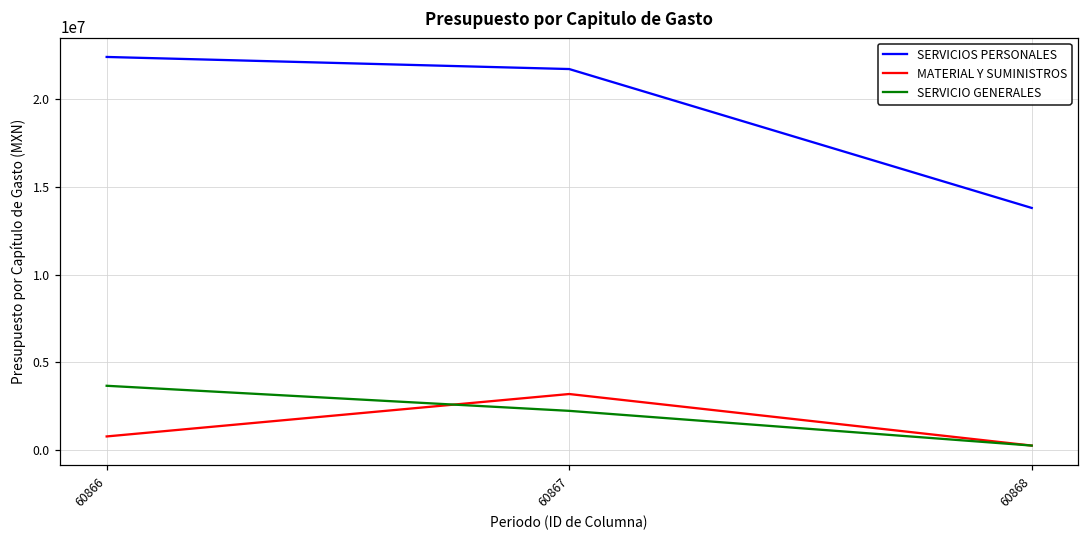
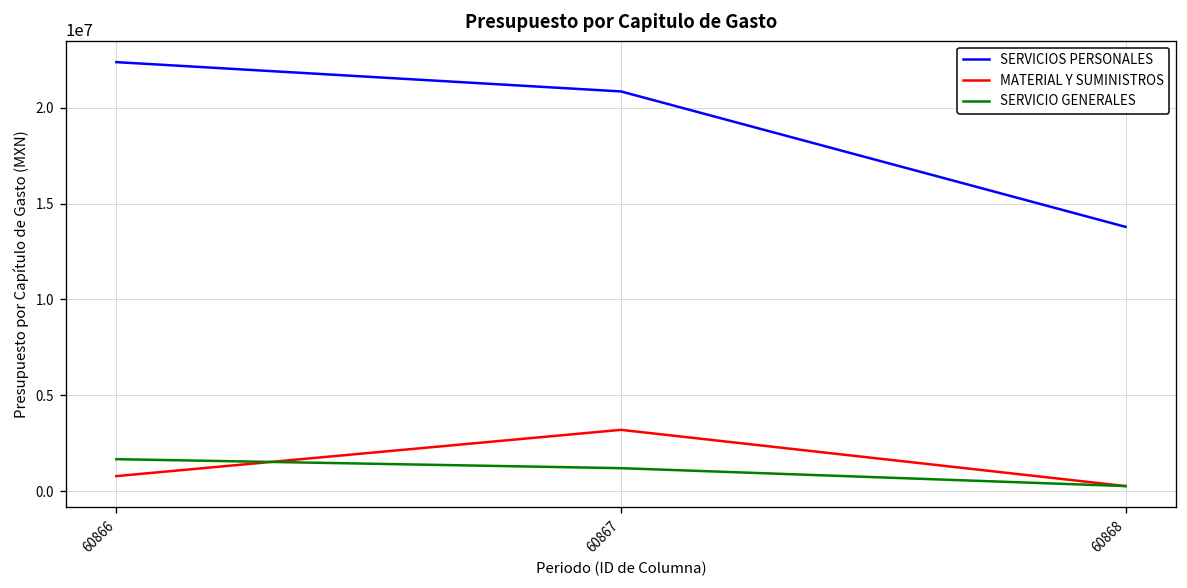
SERVICIO GENERALES, 60866: 3700000 -> 1700000
SERVICIOS PERSONALES, 60867: 21700000 -> 20800000
SERVICIO GENERALES, 60867: 2200000 -> 1200000
